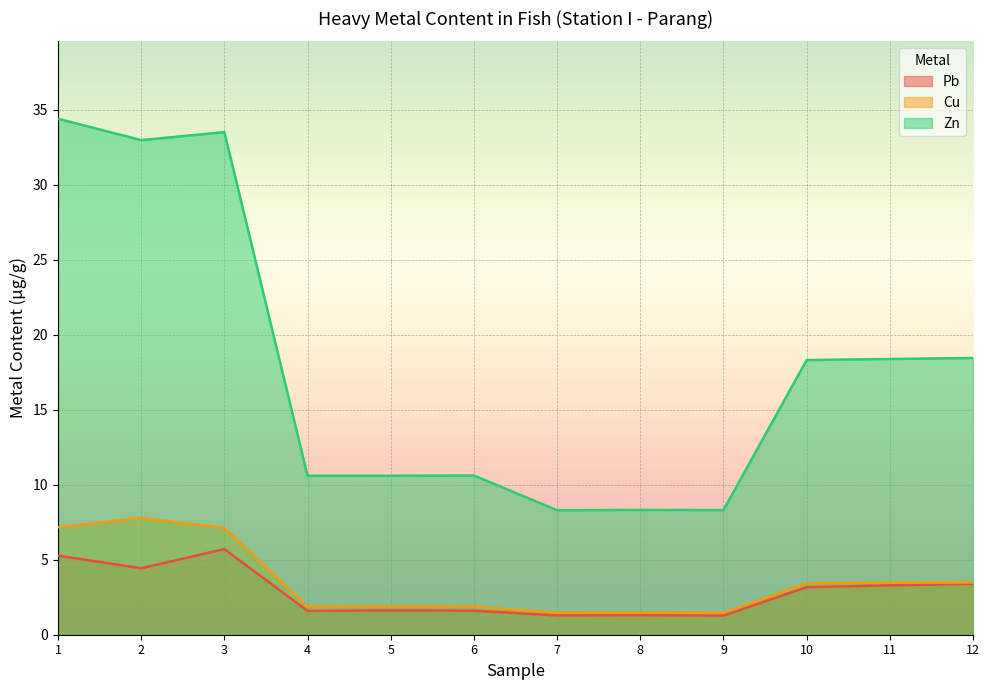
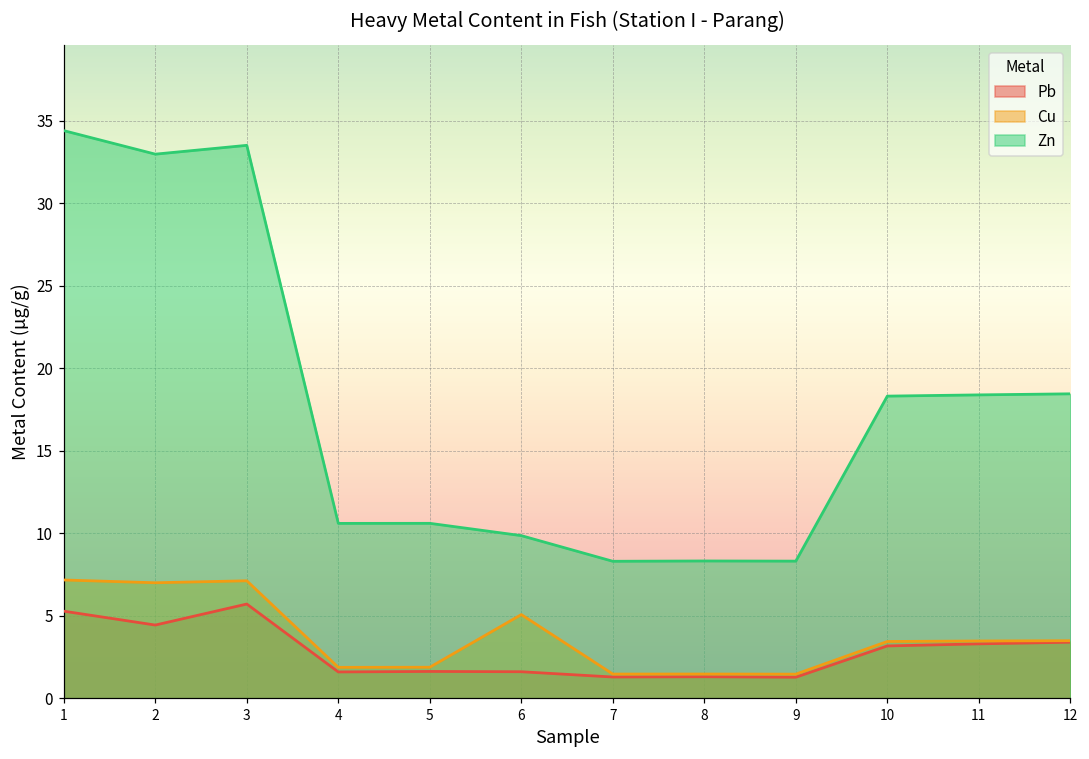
Cu, 2: 7.8 -> 7.0
Cu, 6: 1.9 -> 5.1
Zn, 6: 10.6 -> 9.9
